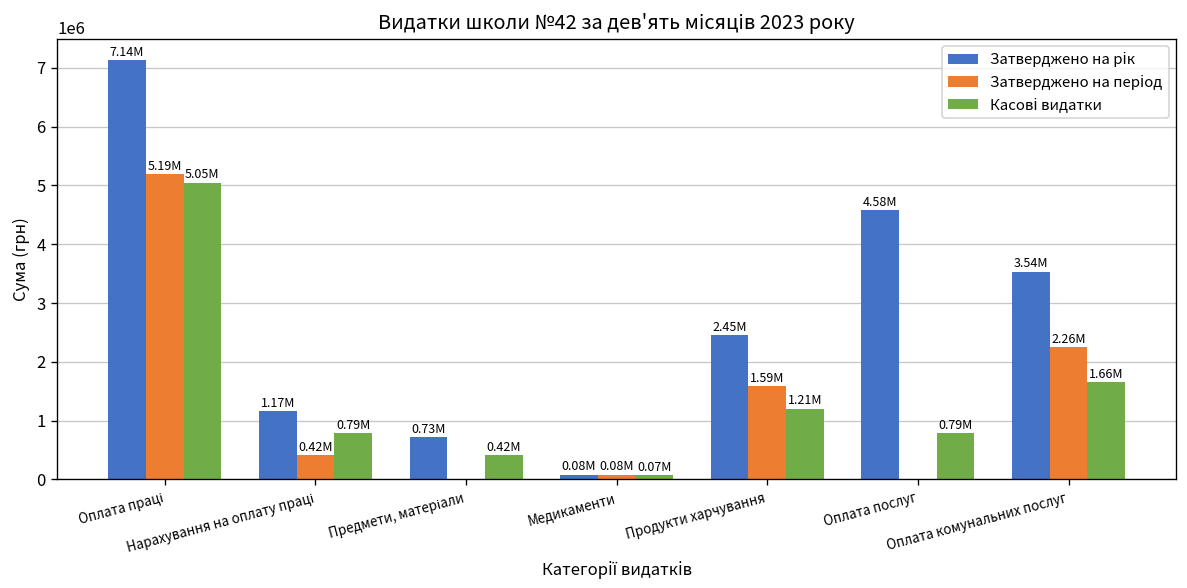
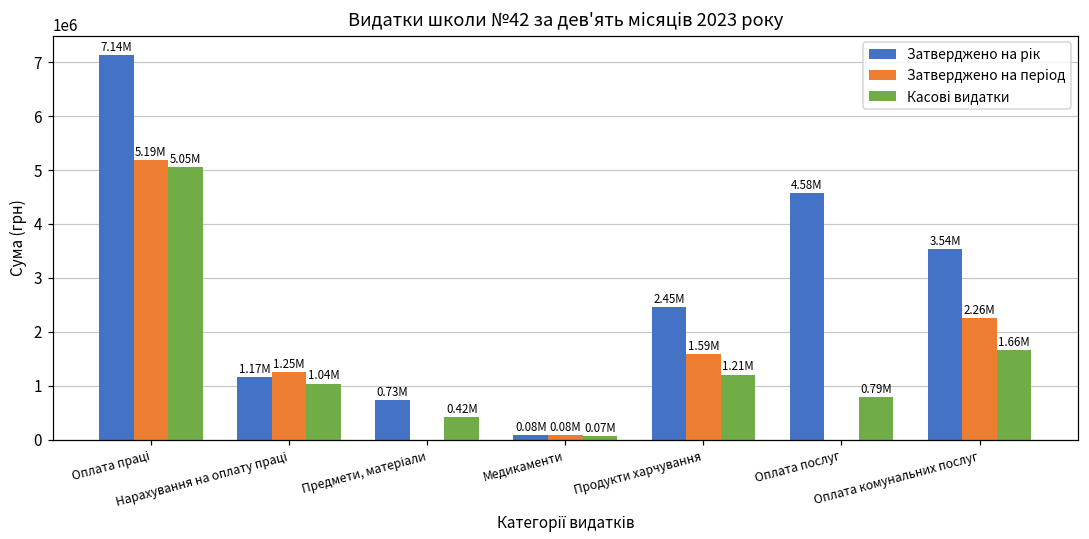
Затверджено на період, Нарахування на оплату праці: 0.42M -> 1.25M
Касові видатки, Нарахування на оплату праці: 0.79M -> 1.04M
